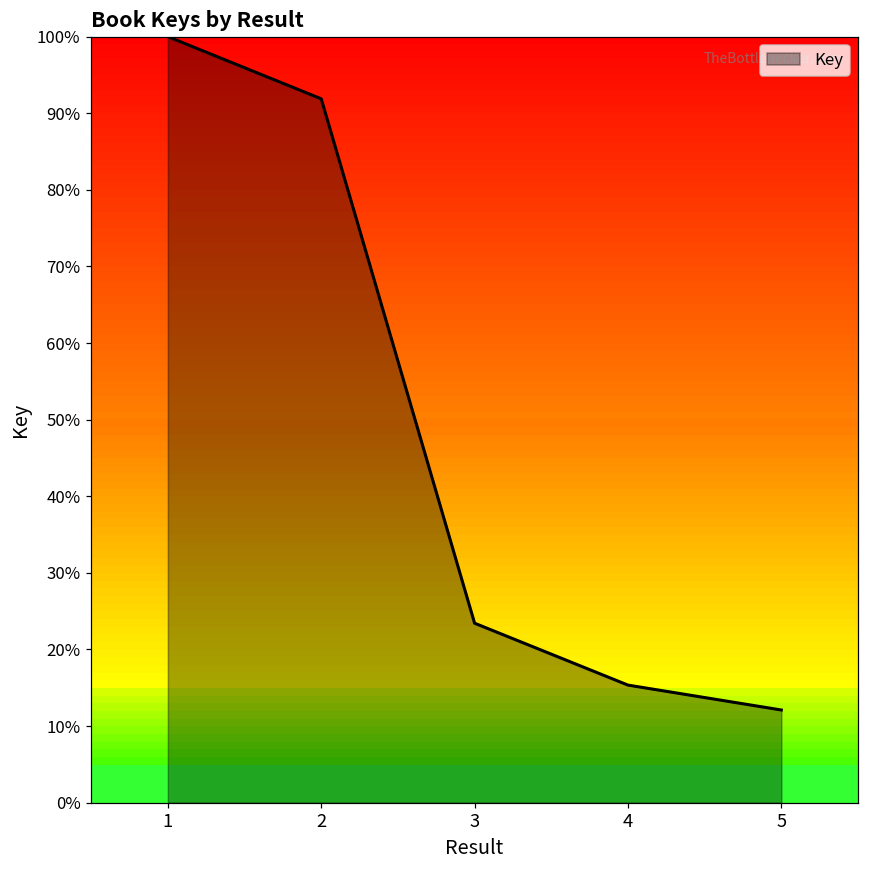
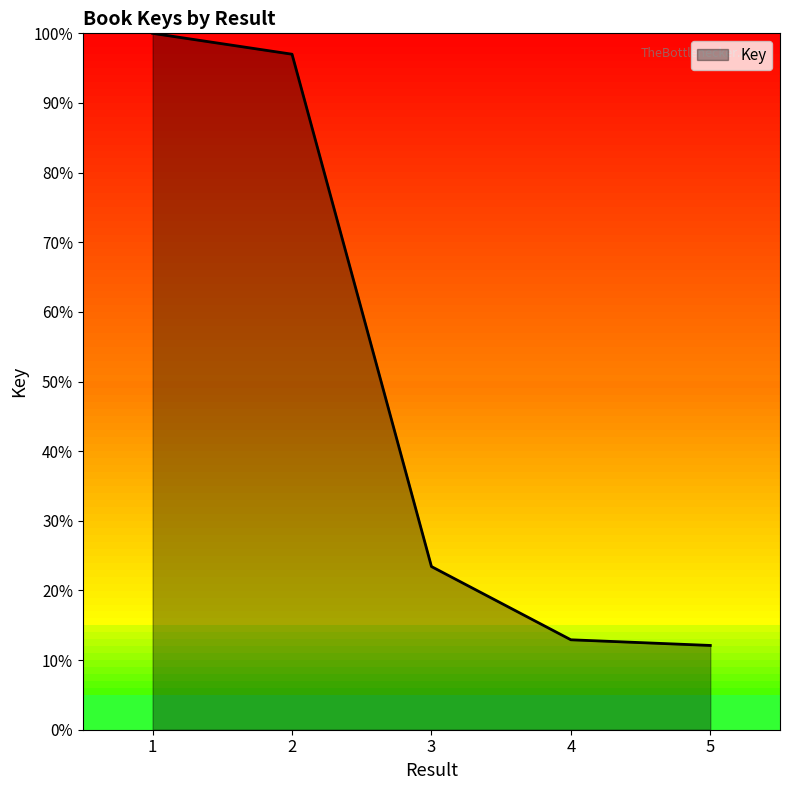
2: 92% -> 97%
4: 15% -> 13%
